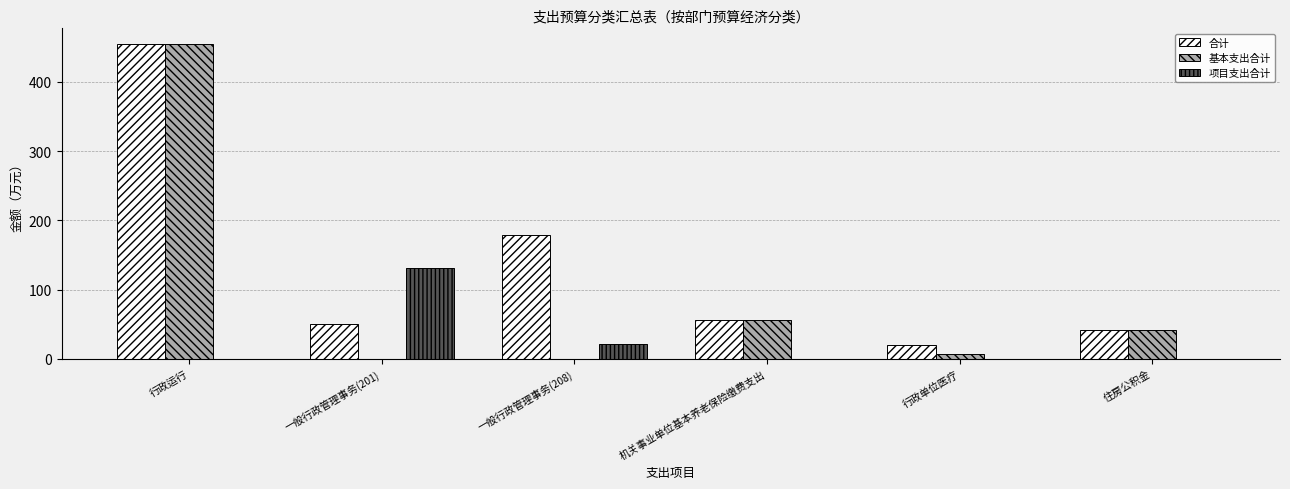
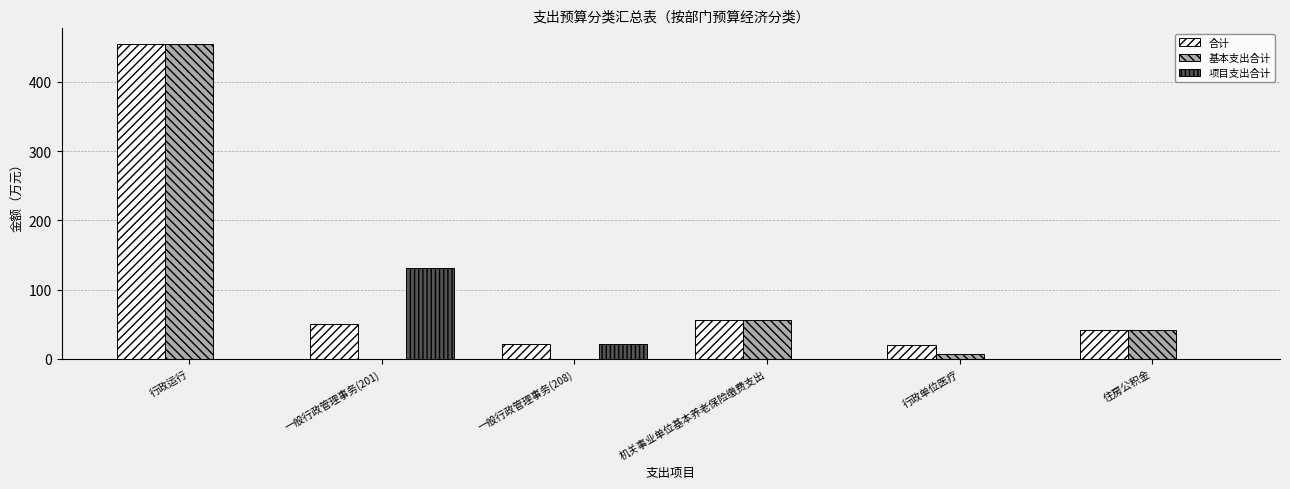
合计, 一般行政管理事务(208): 180 -> 20
